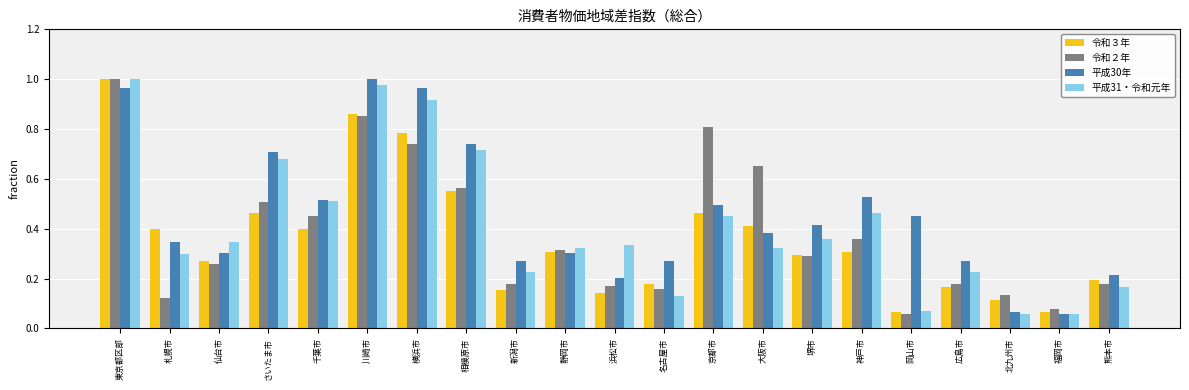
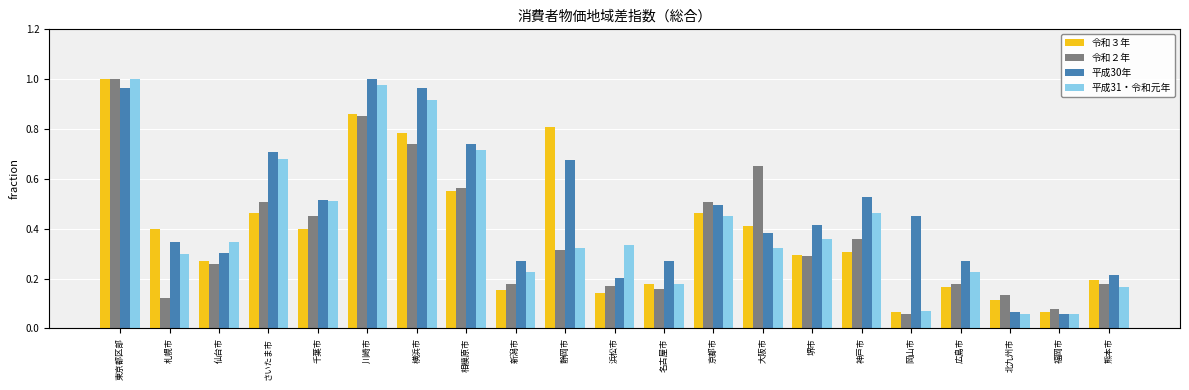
令和３年, 静岡市: 0.31 -> 0.81
平成30年, 静岡市: 0.30 -> 0.67
平成31・令和元年, 名古屋市: 0.13 -> 0.18
令和２年, 京都市: 0.81 -> 0.51
